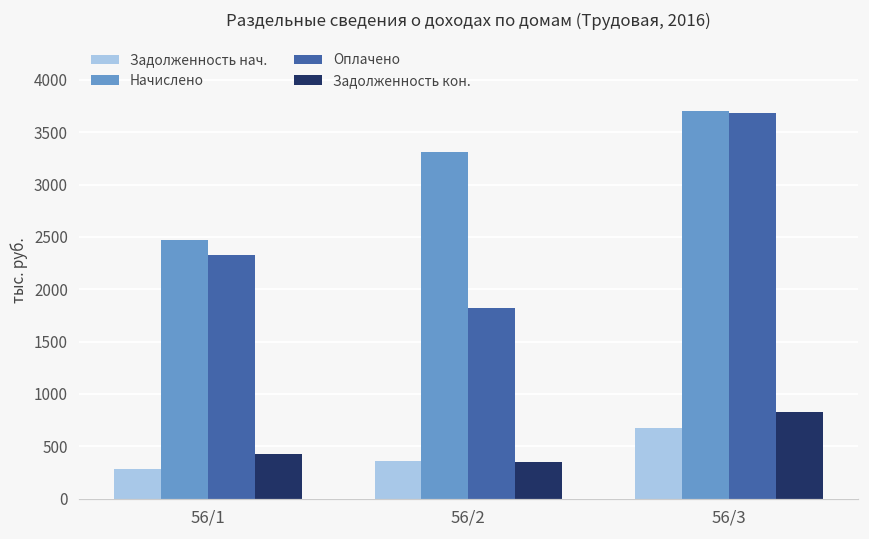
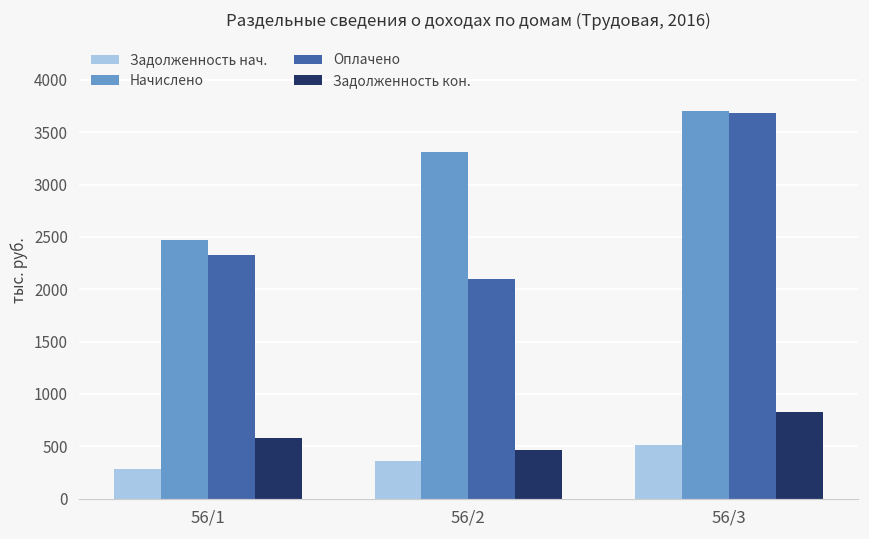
Задолженность кон., 56/1: 400 -> 600
Оплачено, 56/2: 1800 -> 2100
Задолженность кон., 56/2: 400 -> 500
Задолженность нач., 56/3: 700 -> 500
